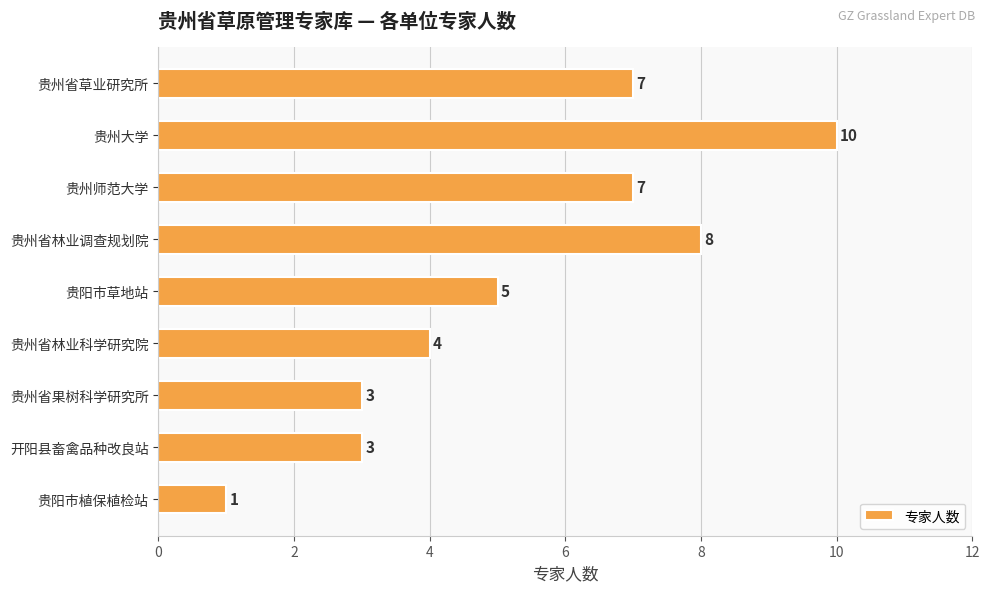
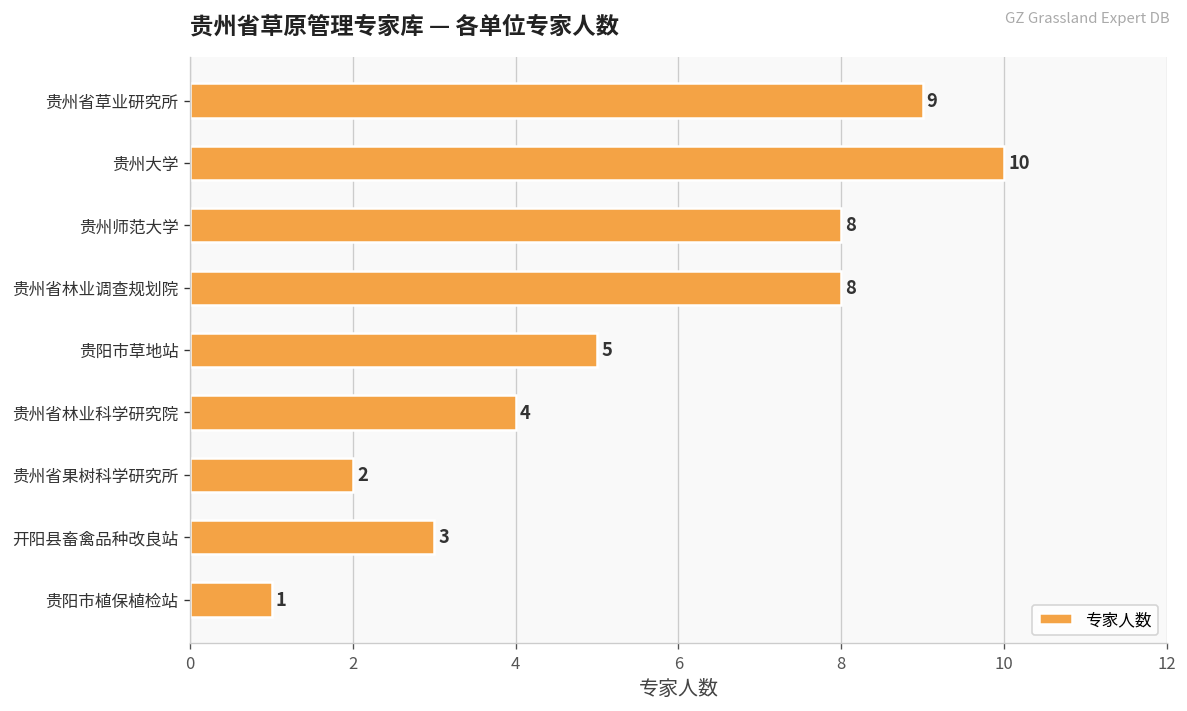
贵州省草业研究所: 7 -> 9
贵州师范大学: 7 -> 8
贵州省果树科学研究所: 3 -> 2
